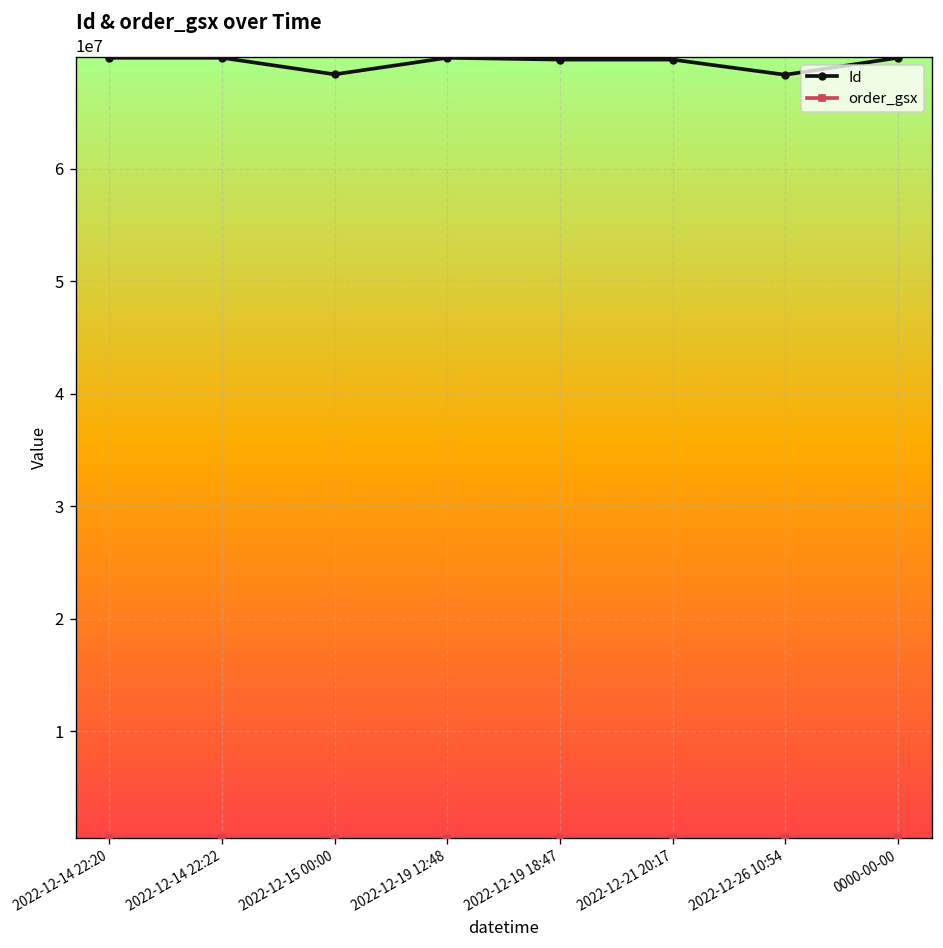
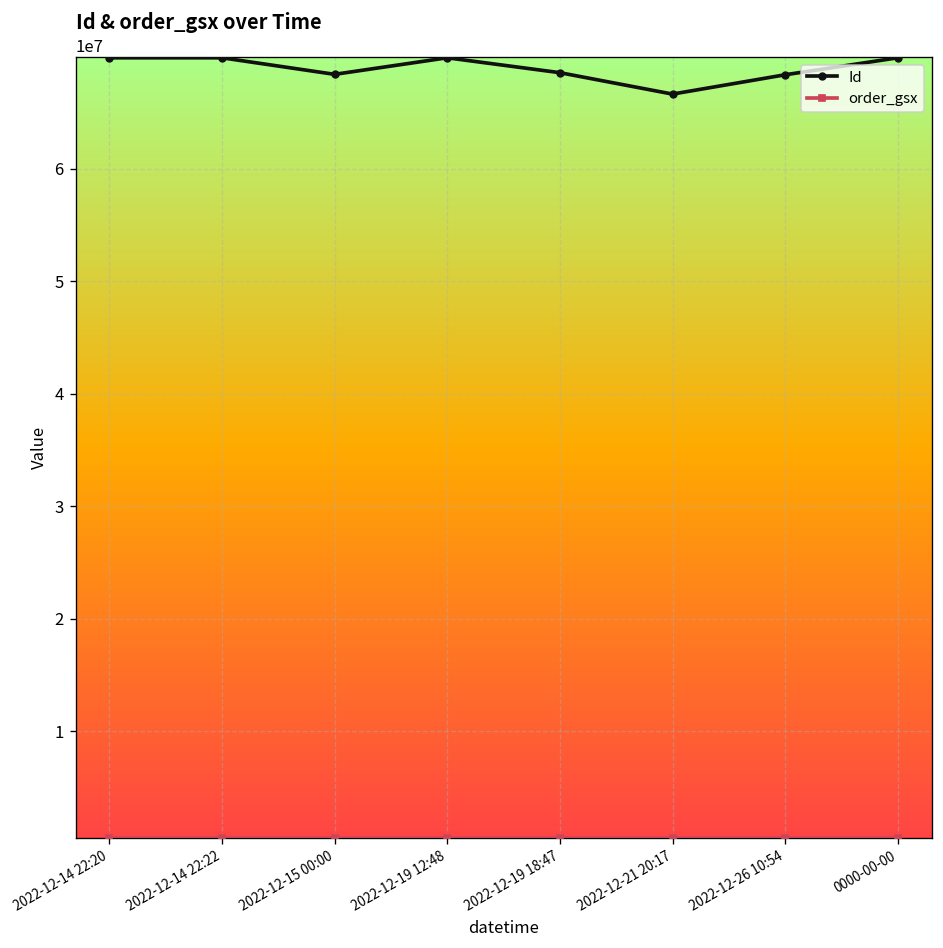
Id, 2022-12-19 18:47: 70000000 -> 69000000
Id, 2022-12-21 20:17: 70000000 -> 67000000
